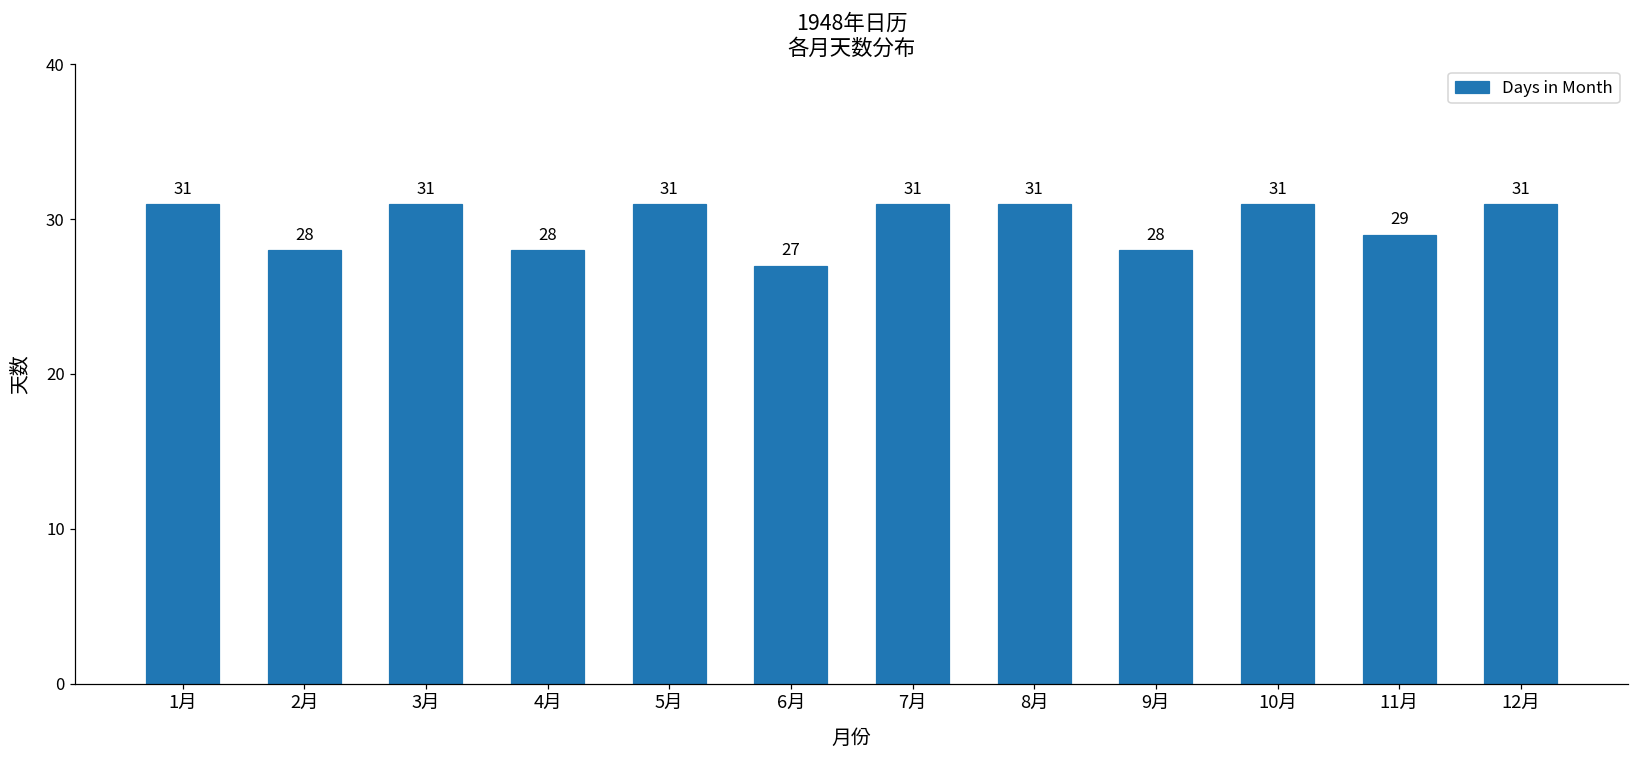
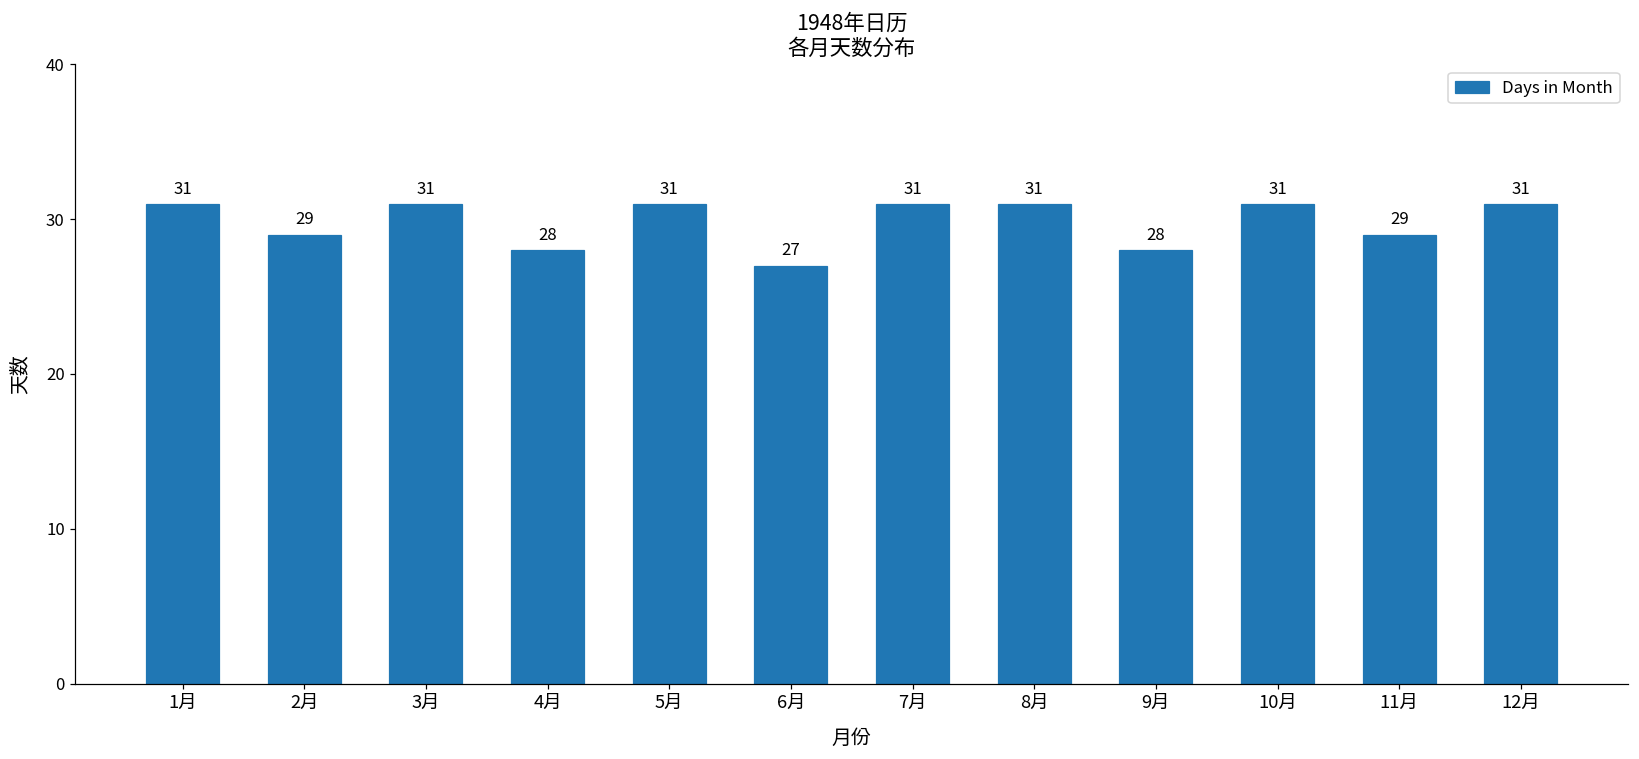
2月: 28 -> 29
